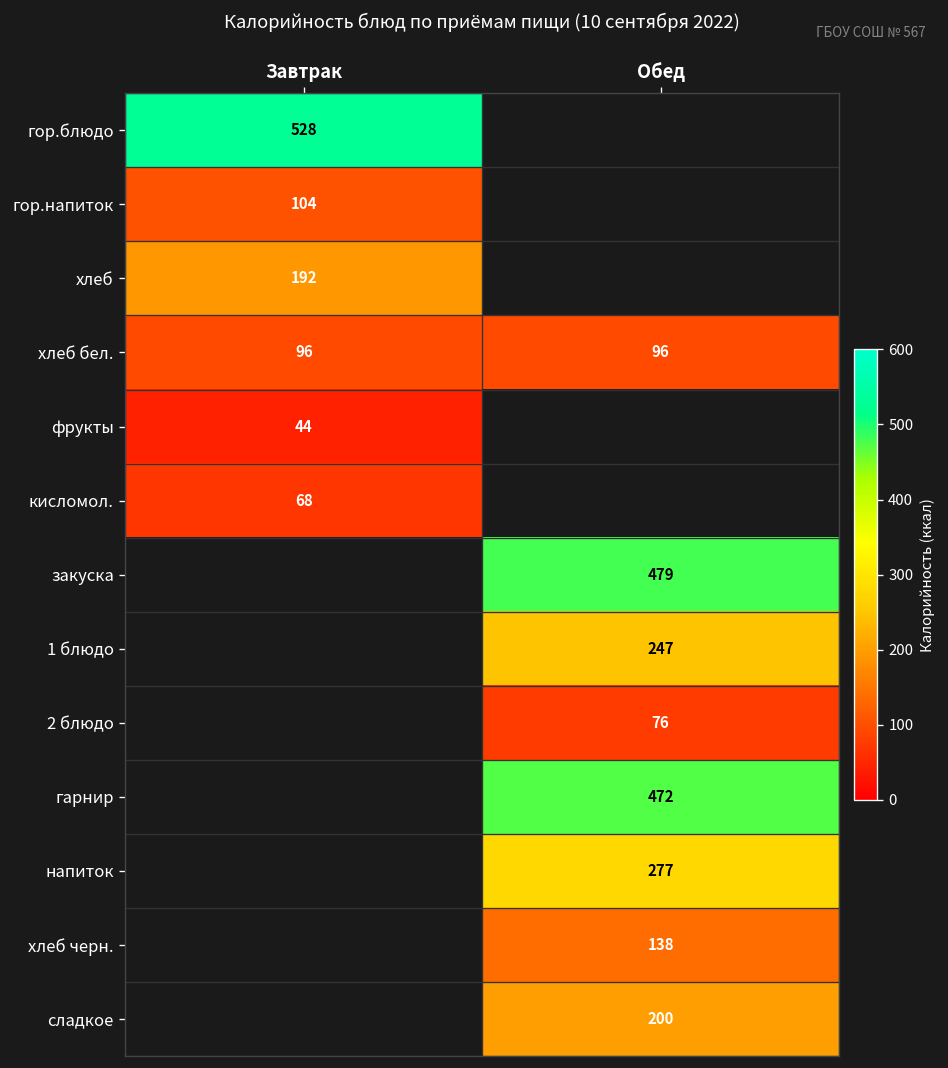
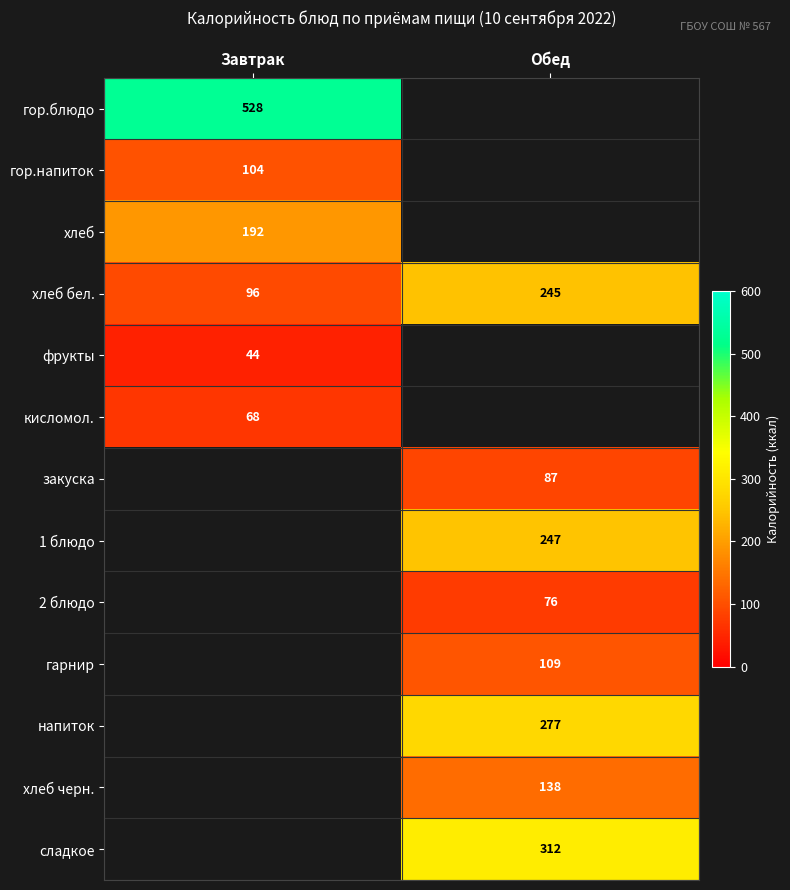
хлеб бел., Обед: 96 -> 245
закуска, Обед: 479 -> 87
гарнир, Обед: 472 -> 109
сладкое, Обед: 200 -> 312
